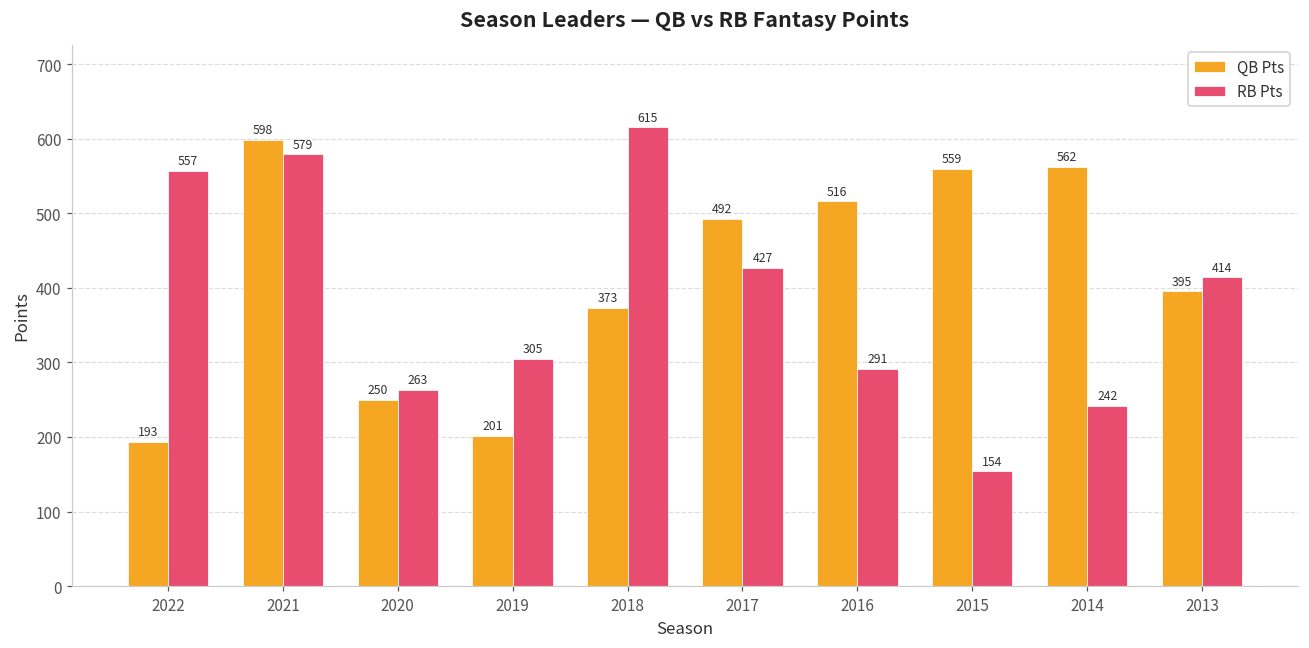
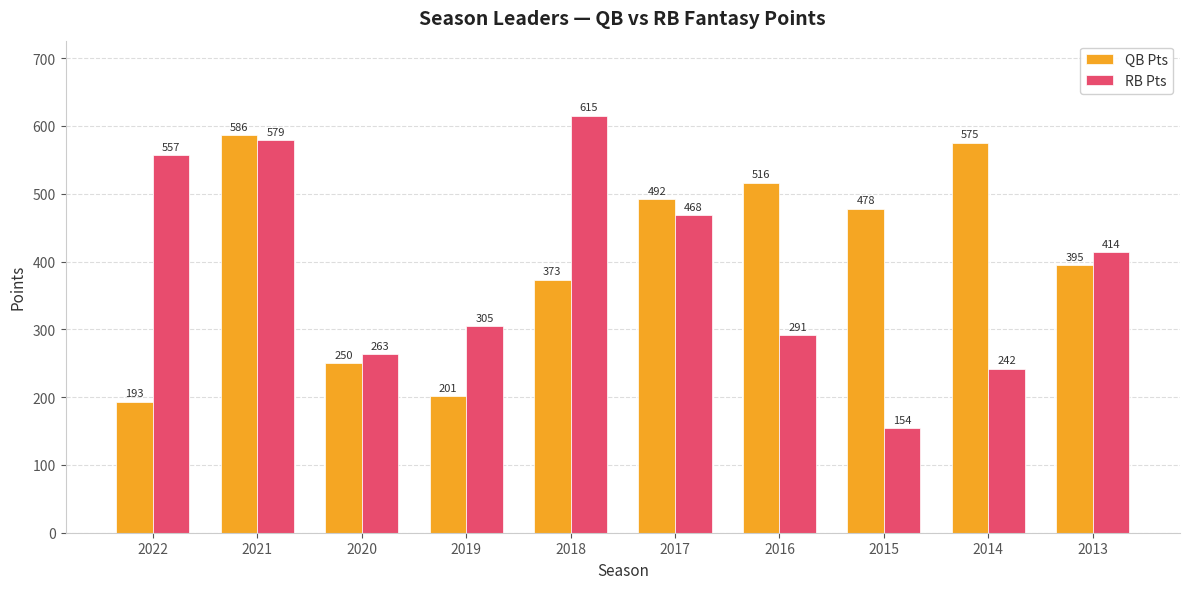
QB Pts, 2021: 598 -> 586
RB Pts, 2017: 427 -> 468
QB Pts, 2015: 559 -> 478
QB Pts, 2014: 562 -> 575
